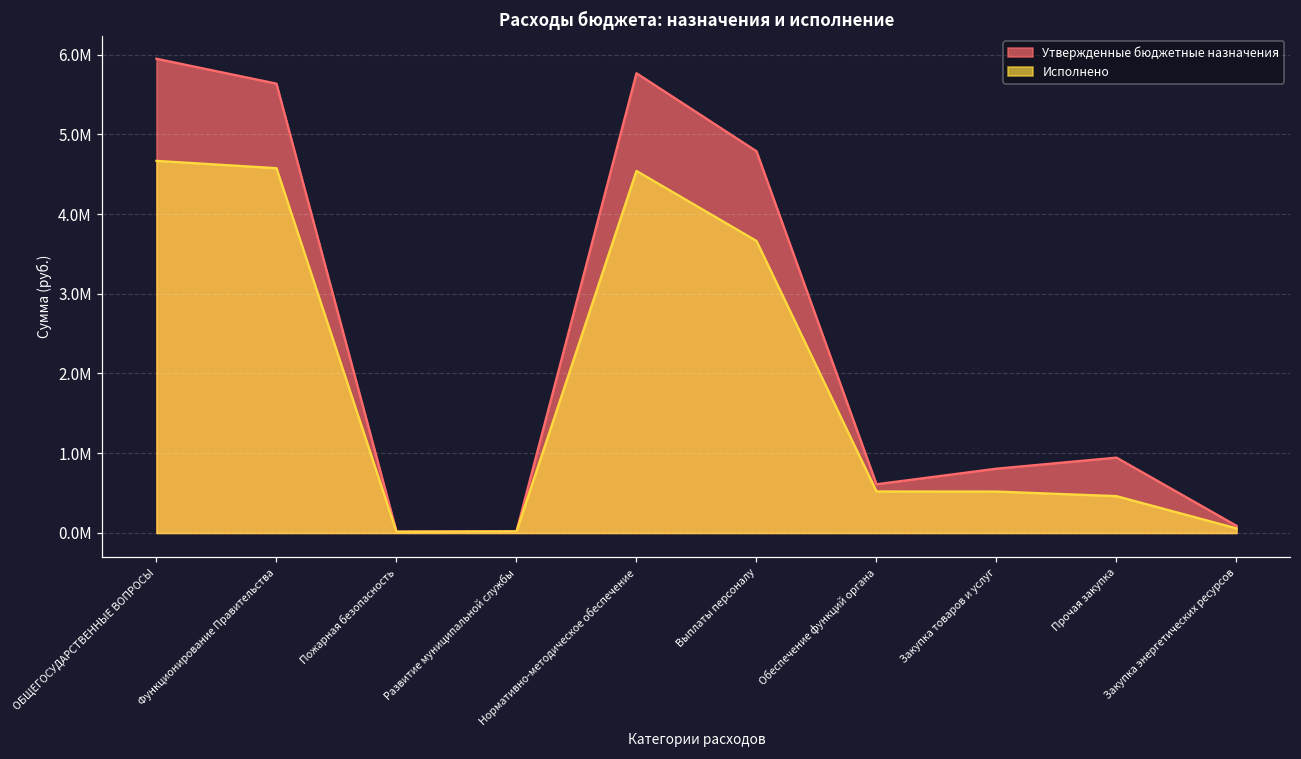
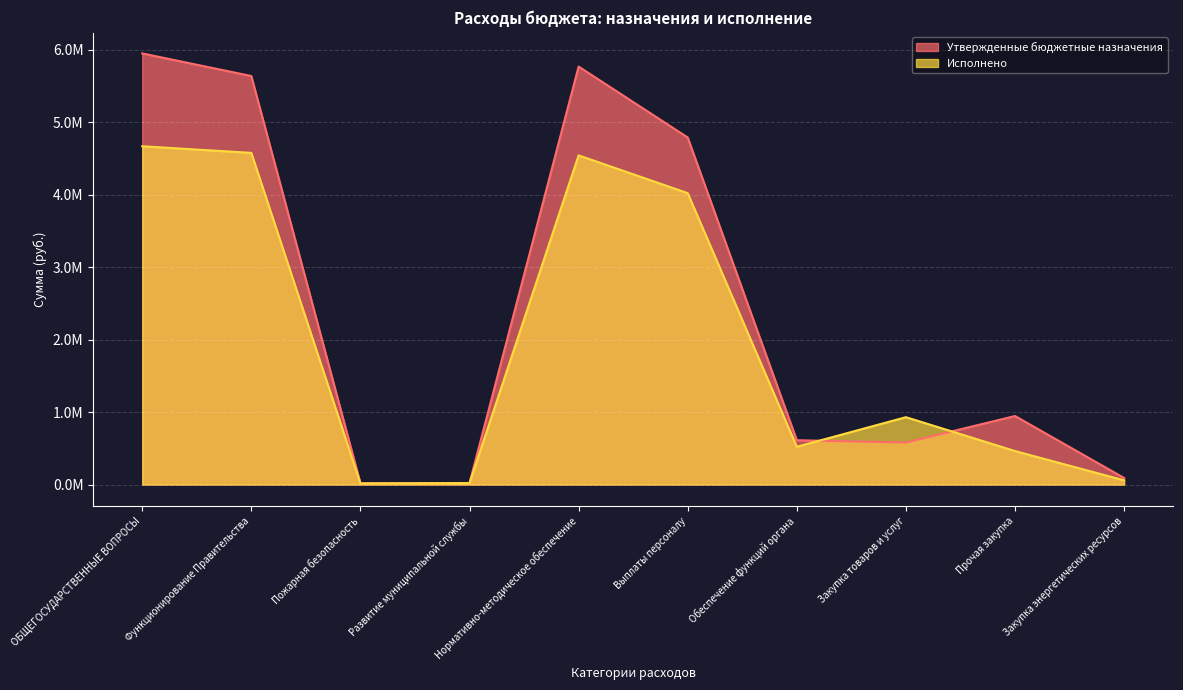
Исполнено, Выплаты персоналу: 3700000 -> 4000000
Утвержденные бюджетные назначения, Закупка товаров и услуг: 800000 -> 600000
Исполнено, Закупка товаров и услуг: 500000 -> 900000
